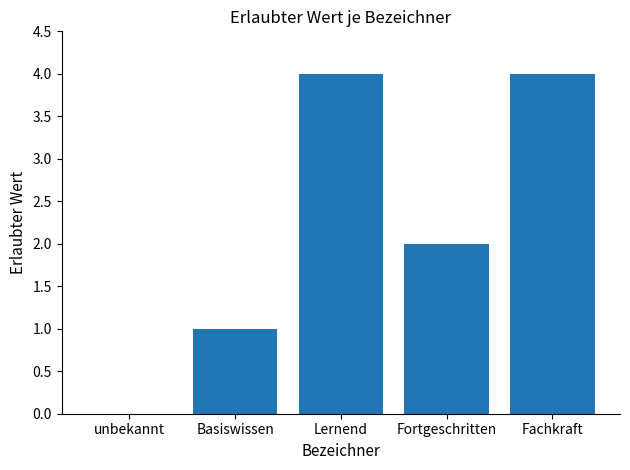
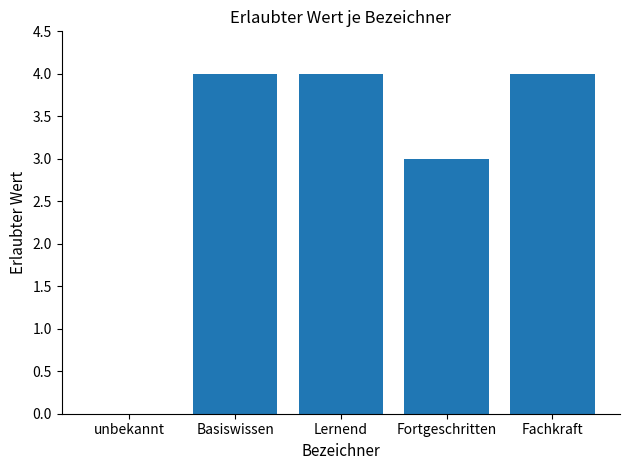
Basiswissen: 1 -> 4
Fortgeschritten: 2 -> 3
